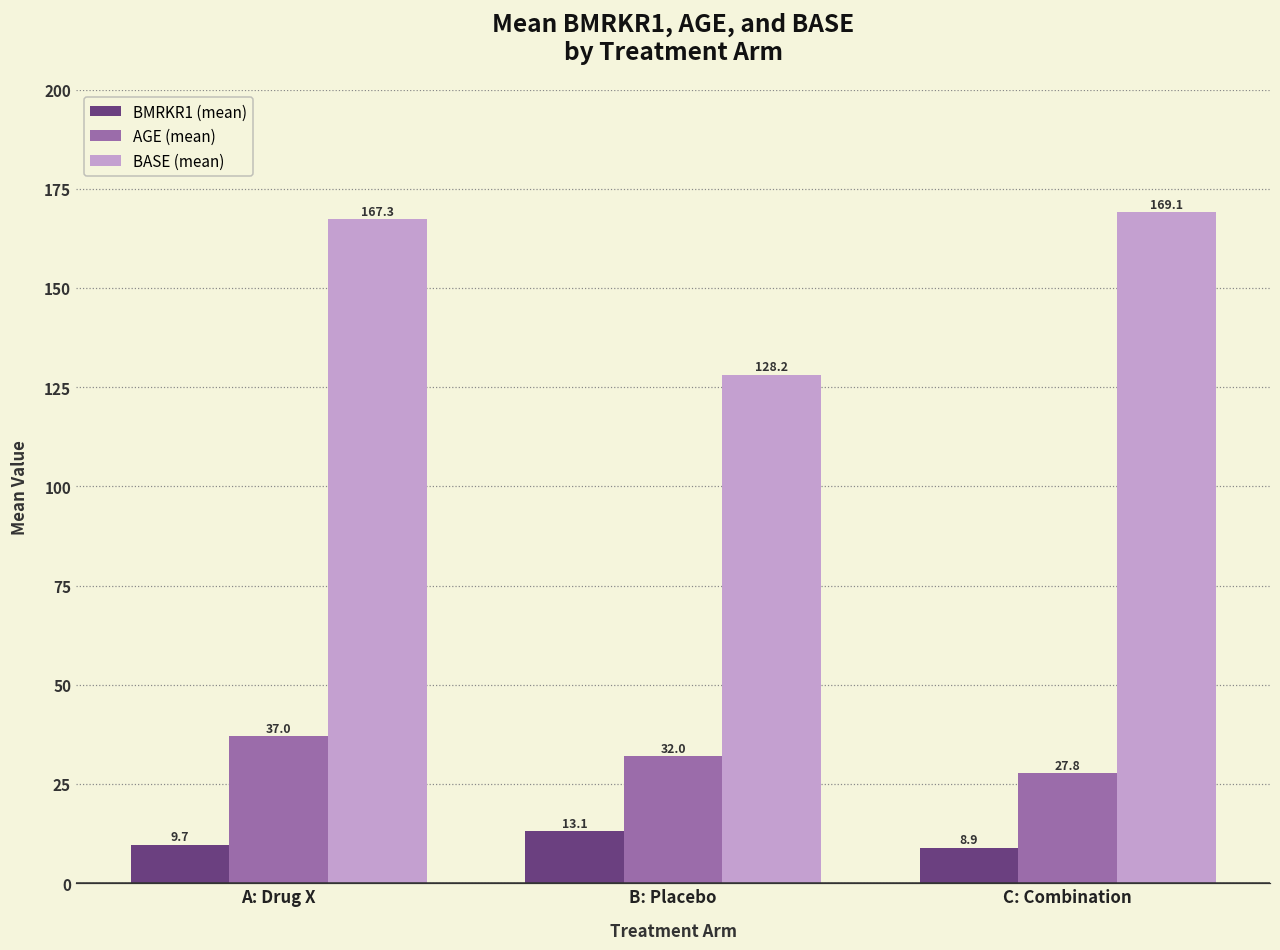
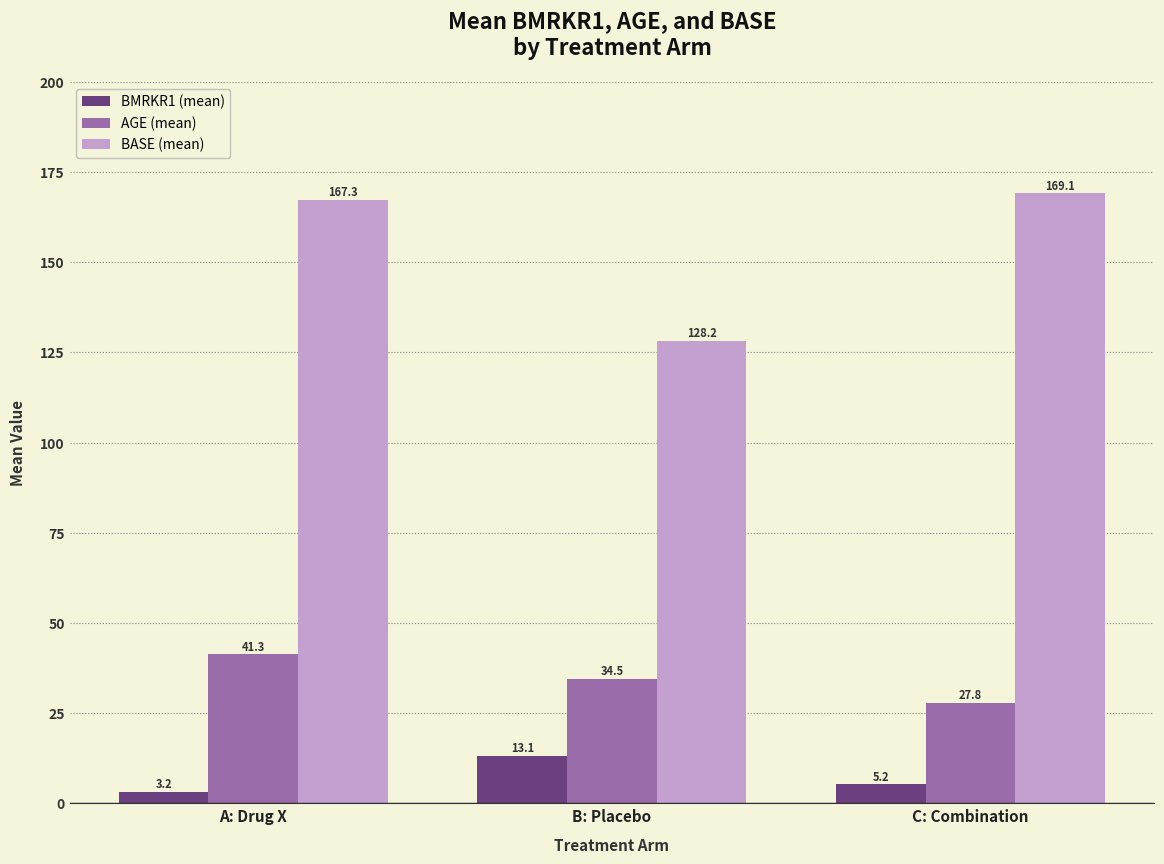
BMRKR1 (mean), A: Drug X: 9.7 -> 3.2
AGE (mean), A: Drug X: 37.0 -> 41.3
AGE (mean), B: Placebo: 32.0 -> 34.5
BMRKR1 (mean), C: Combination: 8.9 -> 5.2
